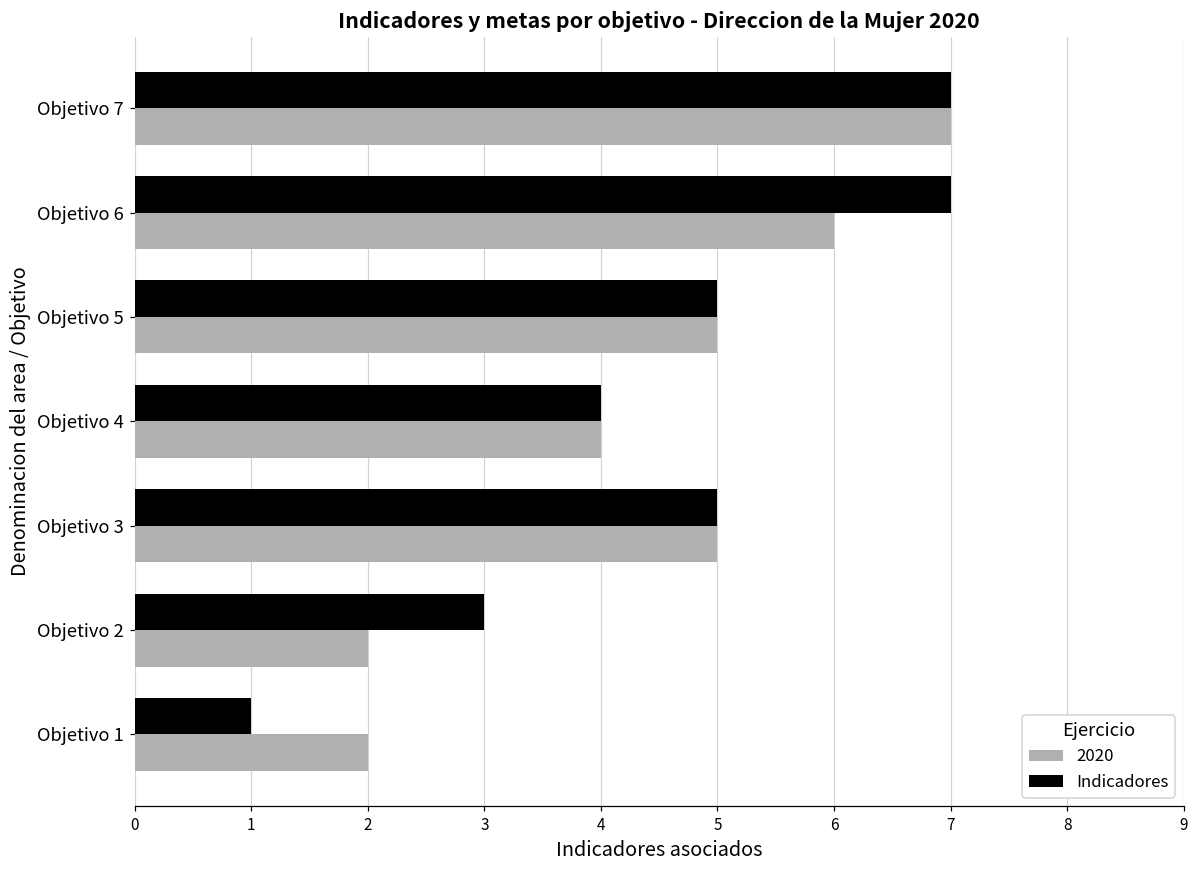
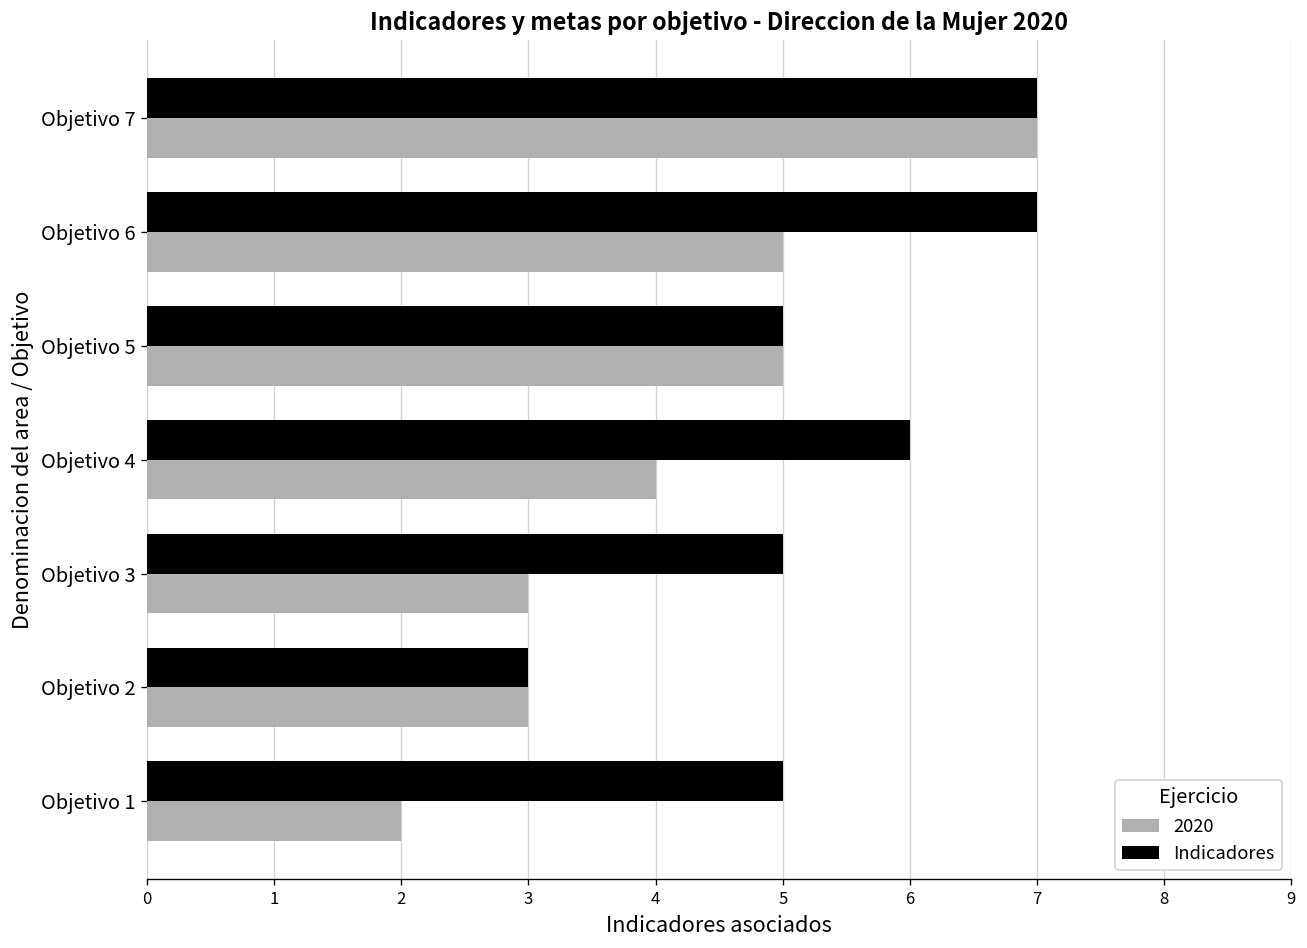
2020, Objetivo 6: 6 -> 5
Indicadores, Objetivo 4: 4 -> 6
2020, Objetivo 3: 5 -> 3
2020, Objetivo 2: 2 -> 3
Indicadores, Objetivo 1: 1 -> 5
